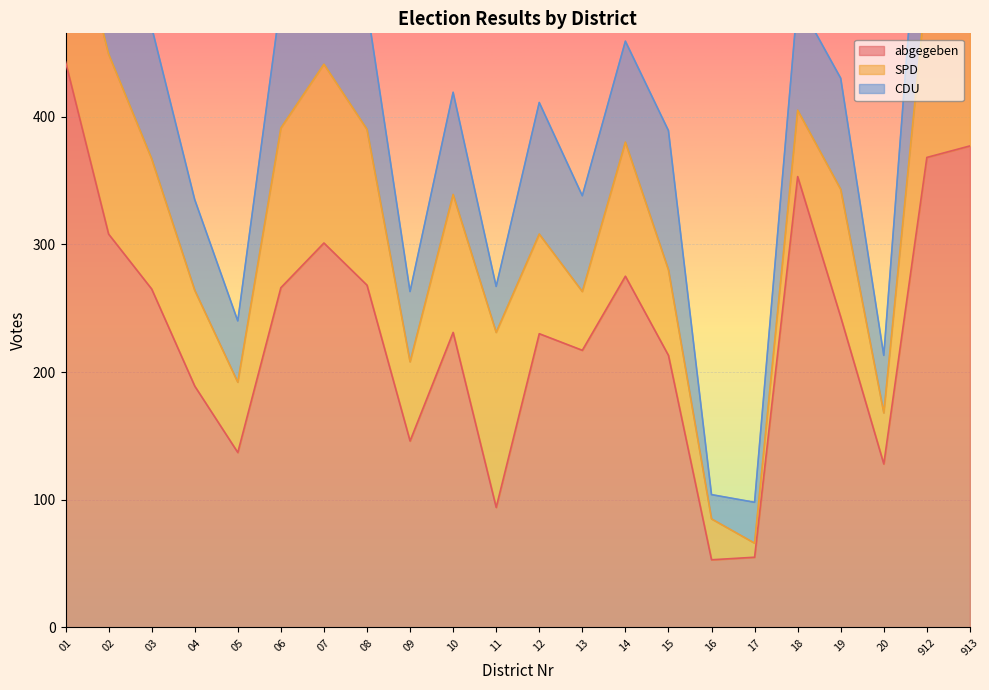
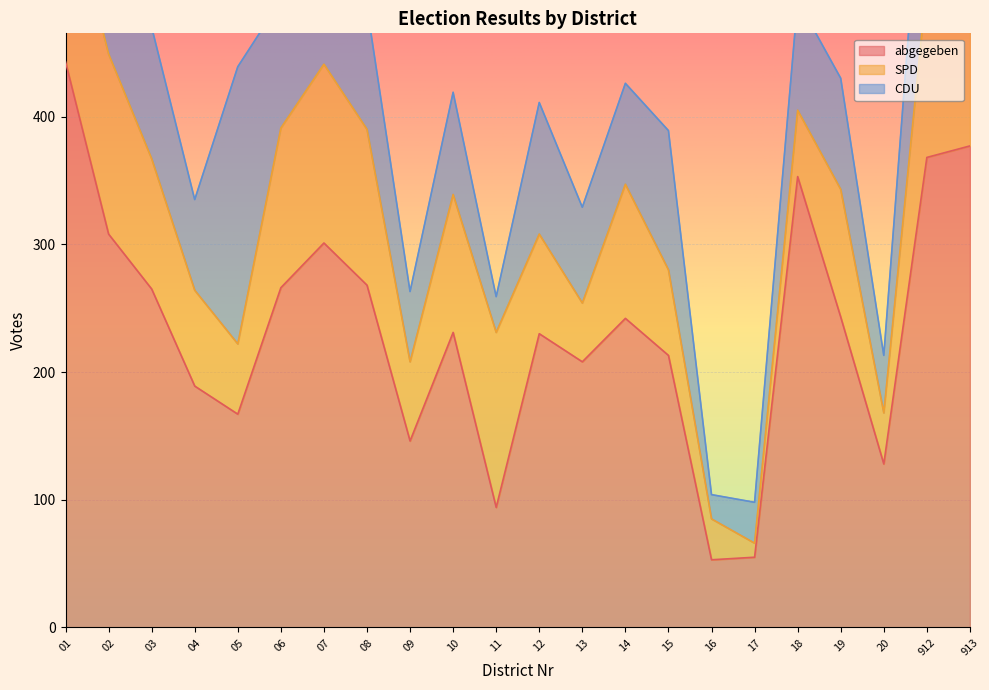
abgegeben, 05: 137 -> 167
CDU, 05: 48 -> 217
CDU, 11: 36 -> 28
abgegeben, 13: 217 -> 208
abgegeben, 14: 275 -> 242
